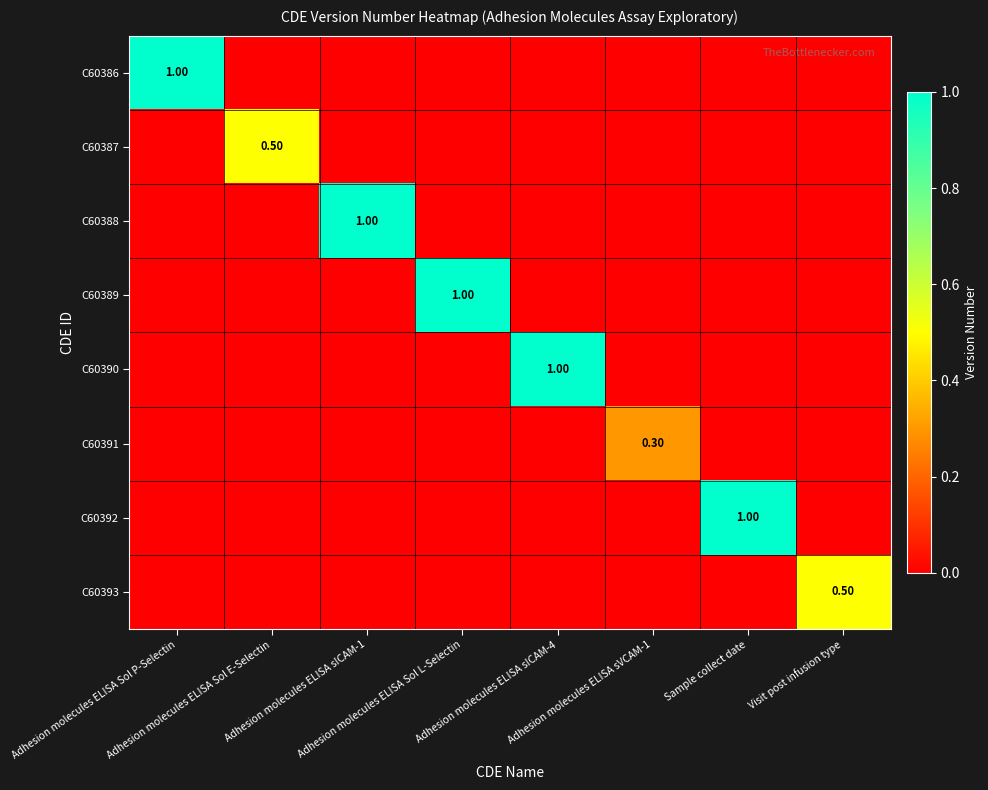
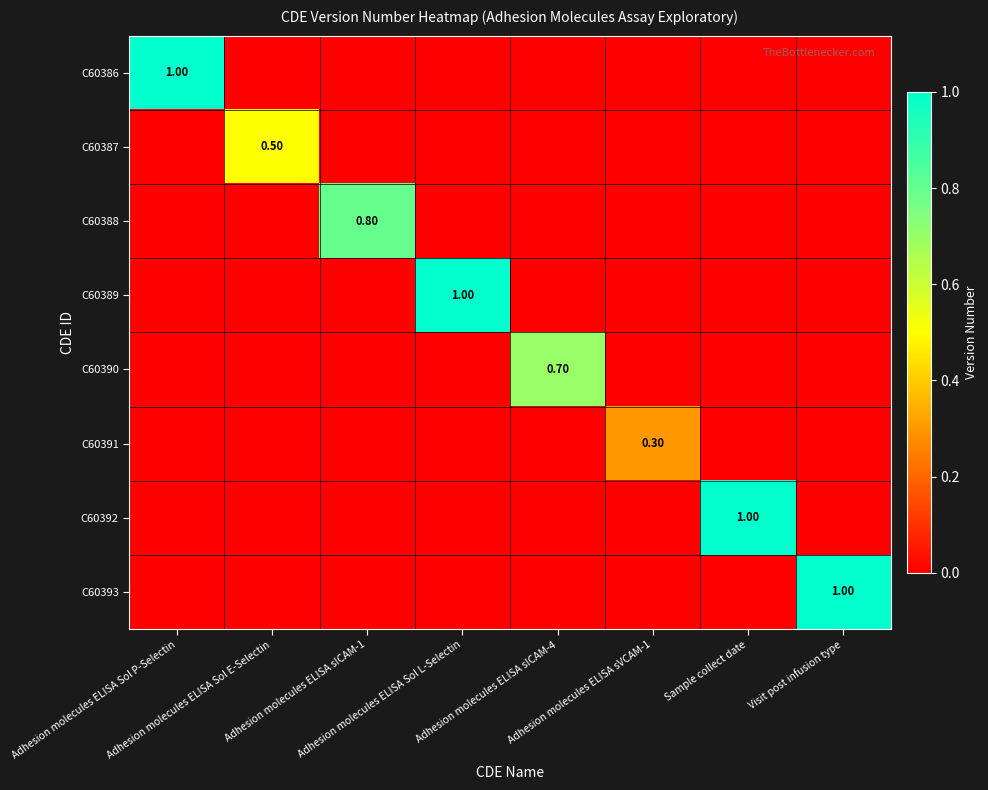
C60388, Adhesion molecules ELISA sICAM-1: 1.00 -> 0.80
C60390, Adhesion molecules ELISA sICAM-4: 1.00 -> 0.70
C60393, Visit post infusion type: 0.50 -> 1.00
